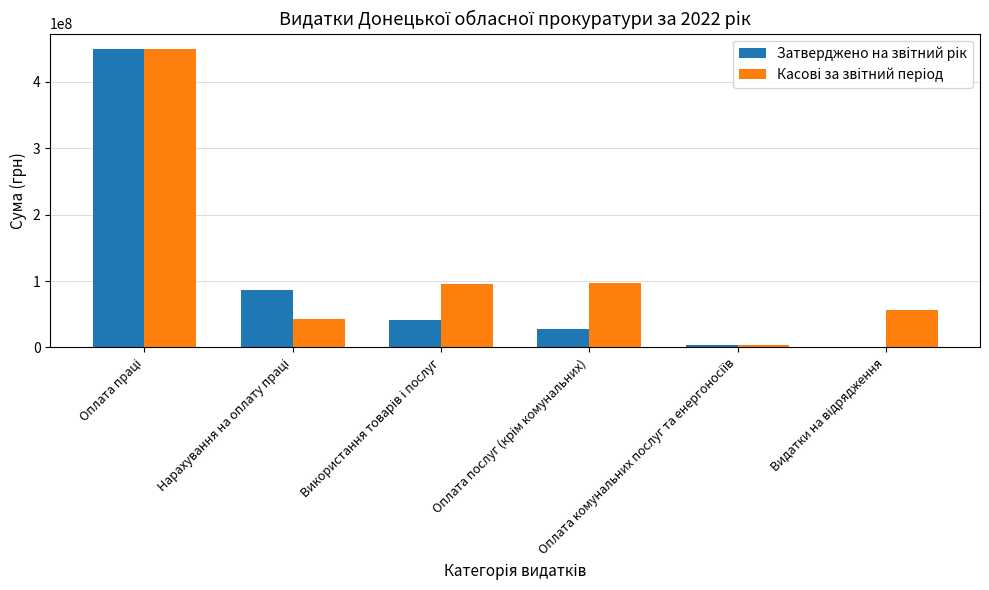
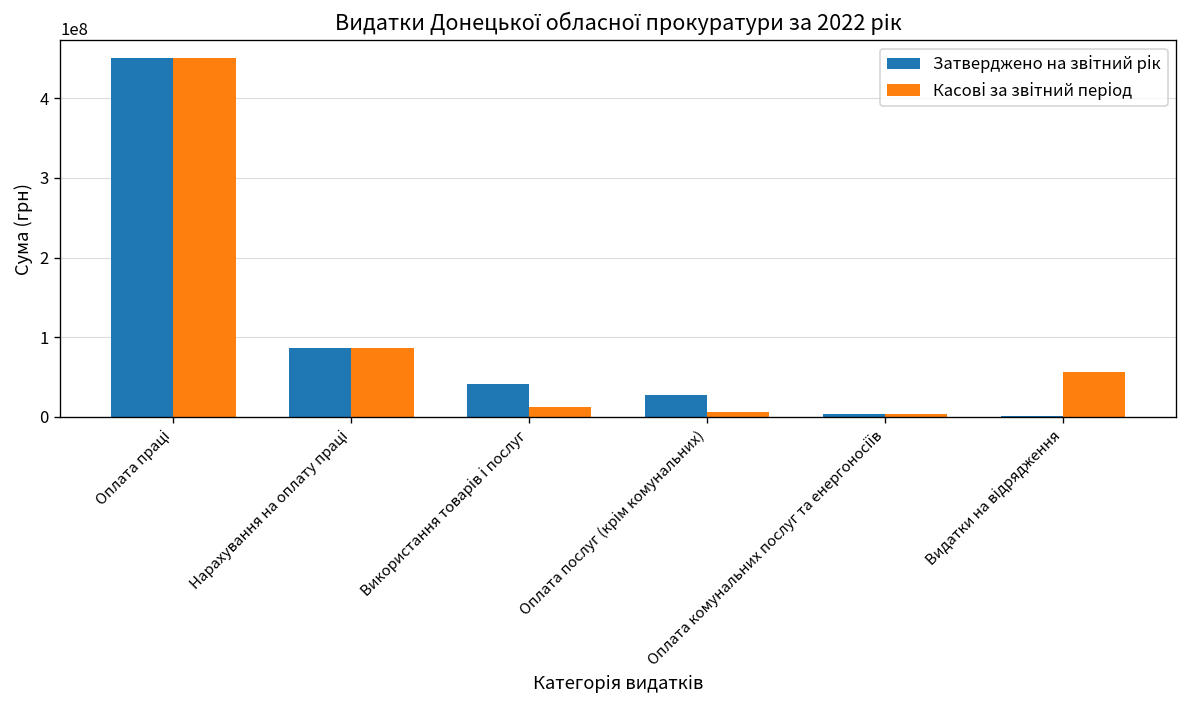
Касові за звітний період, Нарахування на оплату праці: 40000000 -> 90000000
Касові за звітний період, Використання товарів і послуг: 100000000 -> 10000000
Касові за звітний період, Оплата послуг (крім комунальних): 100000000 -> 10000000
